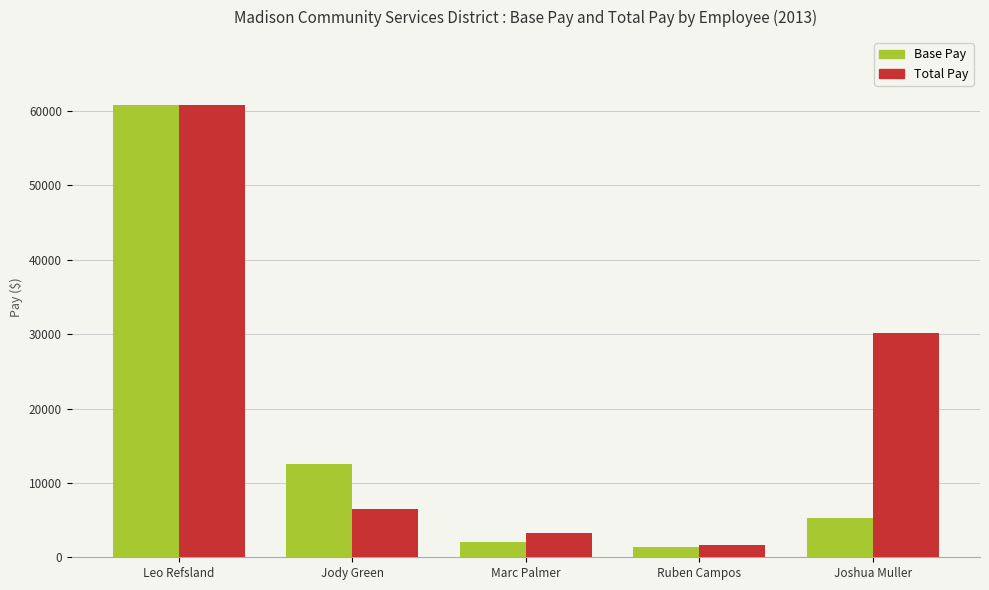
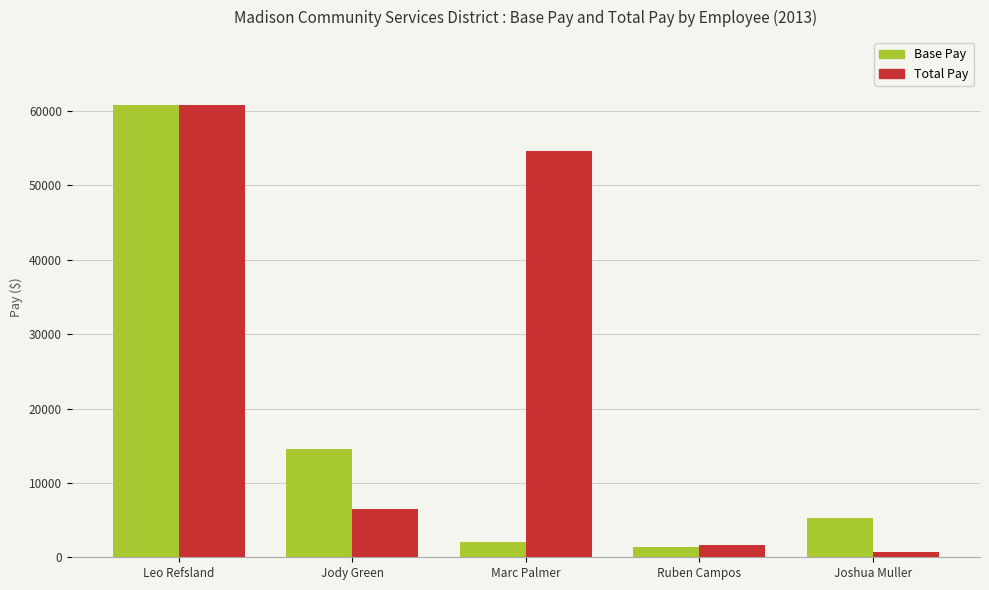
Base Pay, Jody Green: 13000 -> 15000
Total Pay, Marc Palmer: 3000 -> 55000
Total Pay, Joshua Muller: 30000 -> 1000
